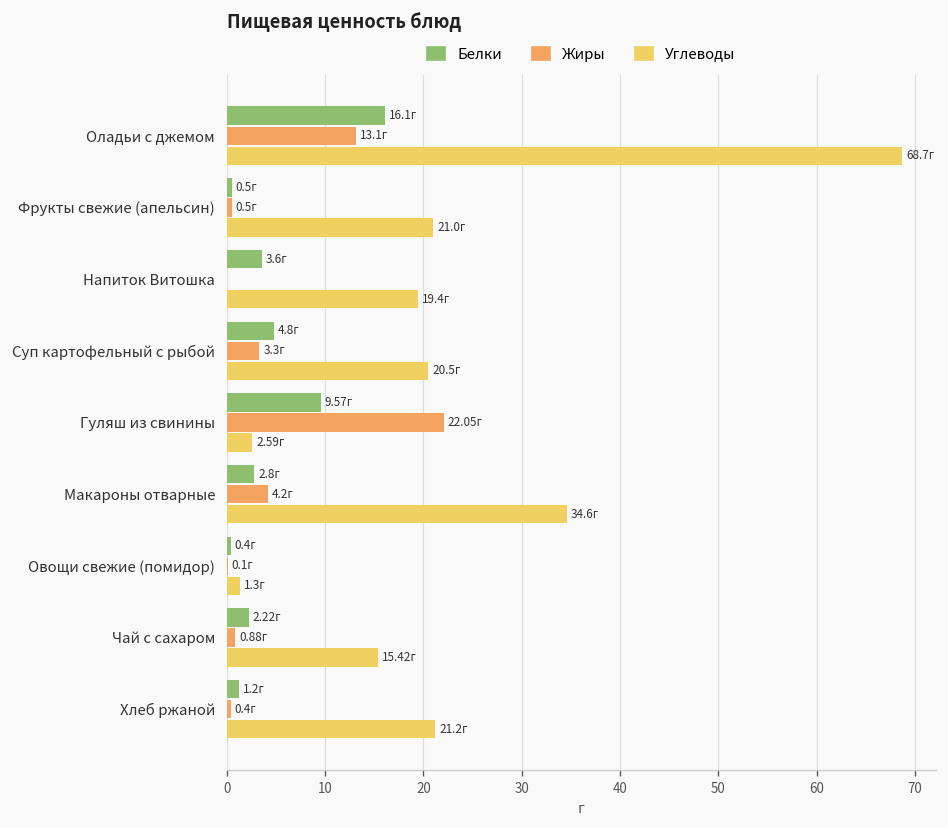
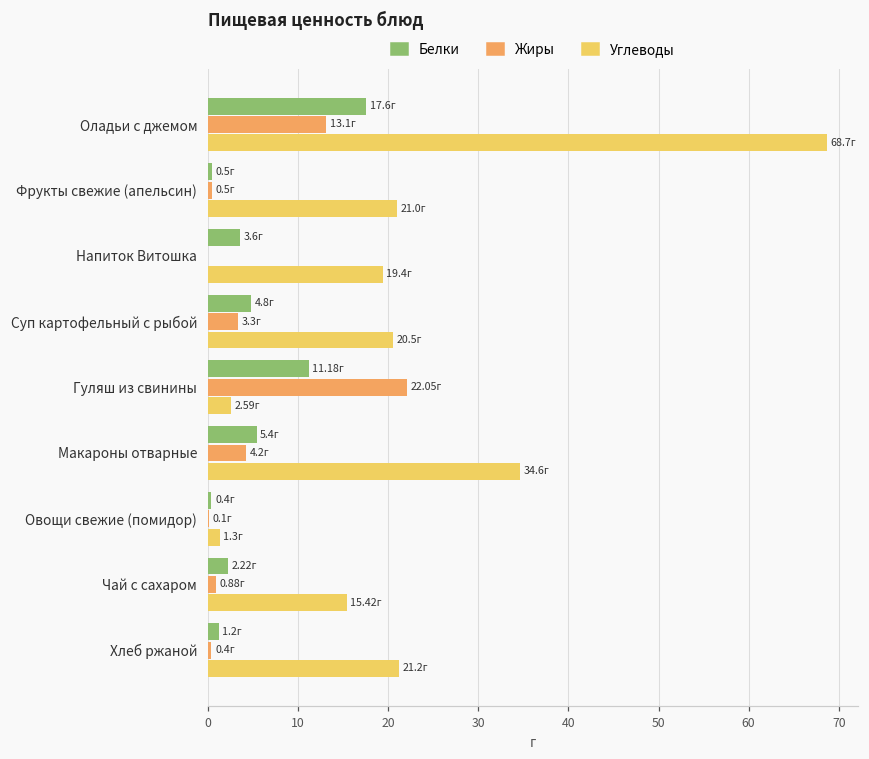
Белки, Оладьи с джемом: 16.1г -> 17.6г
Белки, Гуляш из свинины: 9.57г -> 11.18г
Белки, Макароны отварные: 2.8г -> 5.4г
